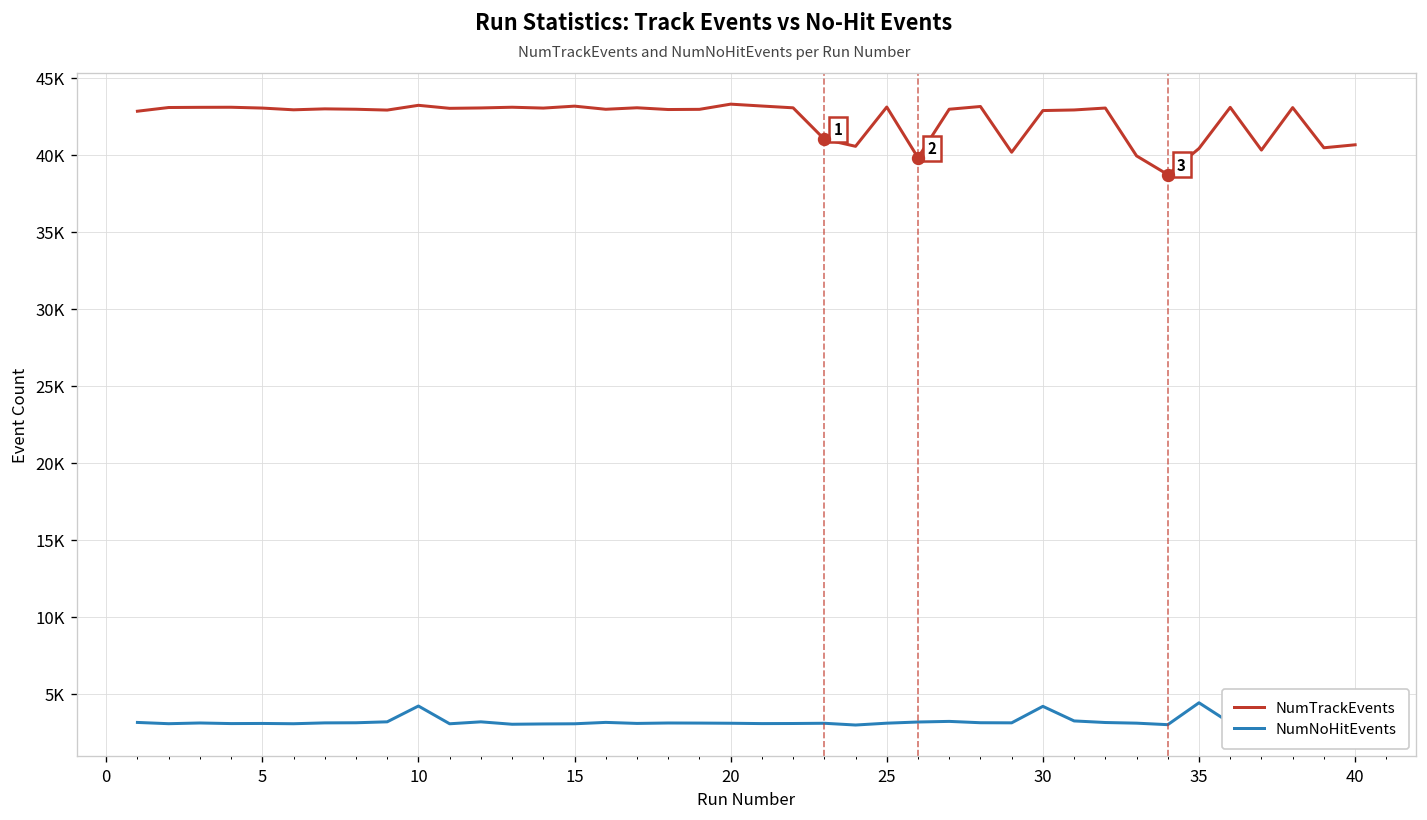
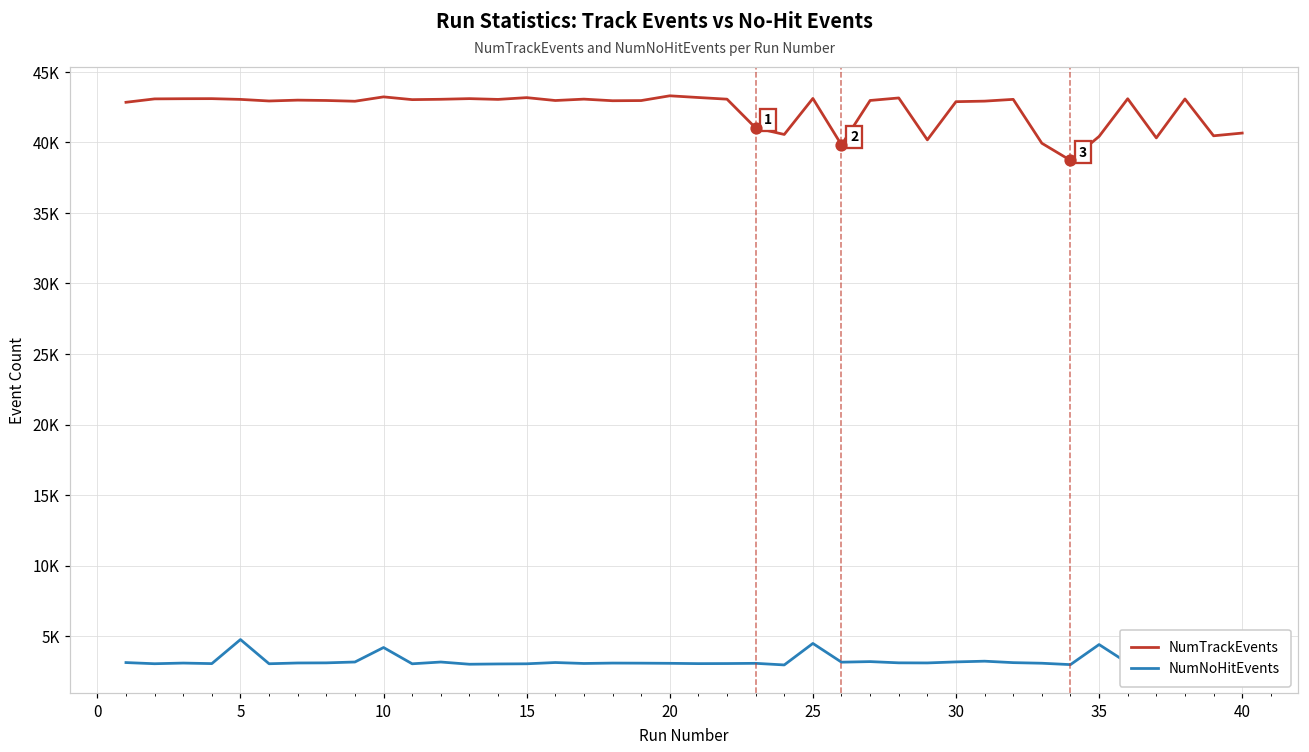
NumNoHitEvents, 5: 3100 -> 4800
NumNoHitEvents, 25: 3100 -> 4500
NumNoHitEvents, 30: 4200 -> 3200
